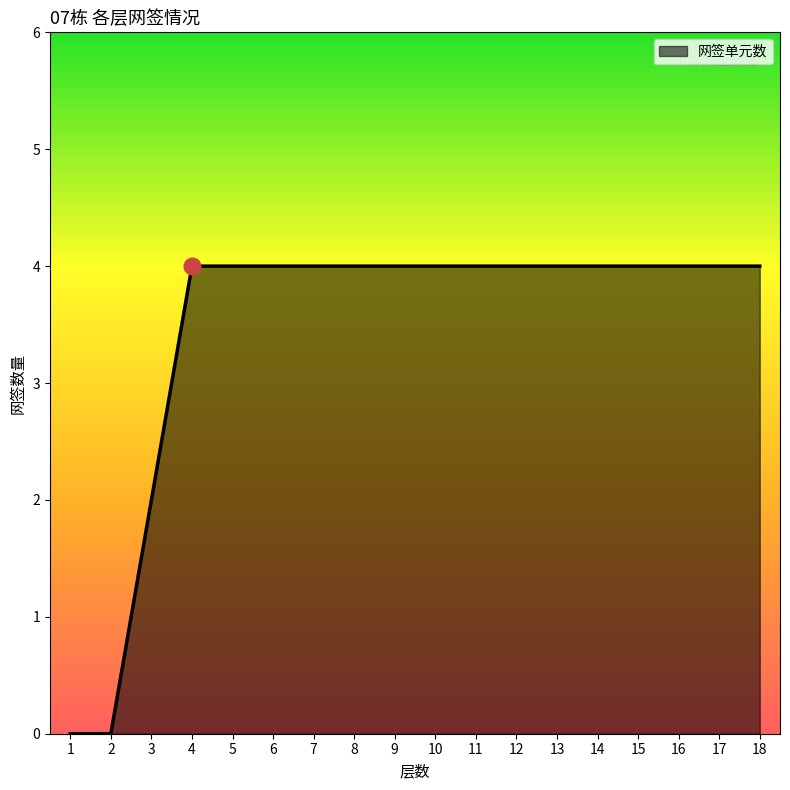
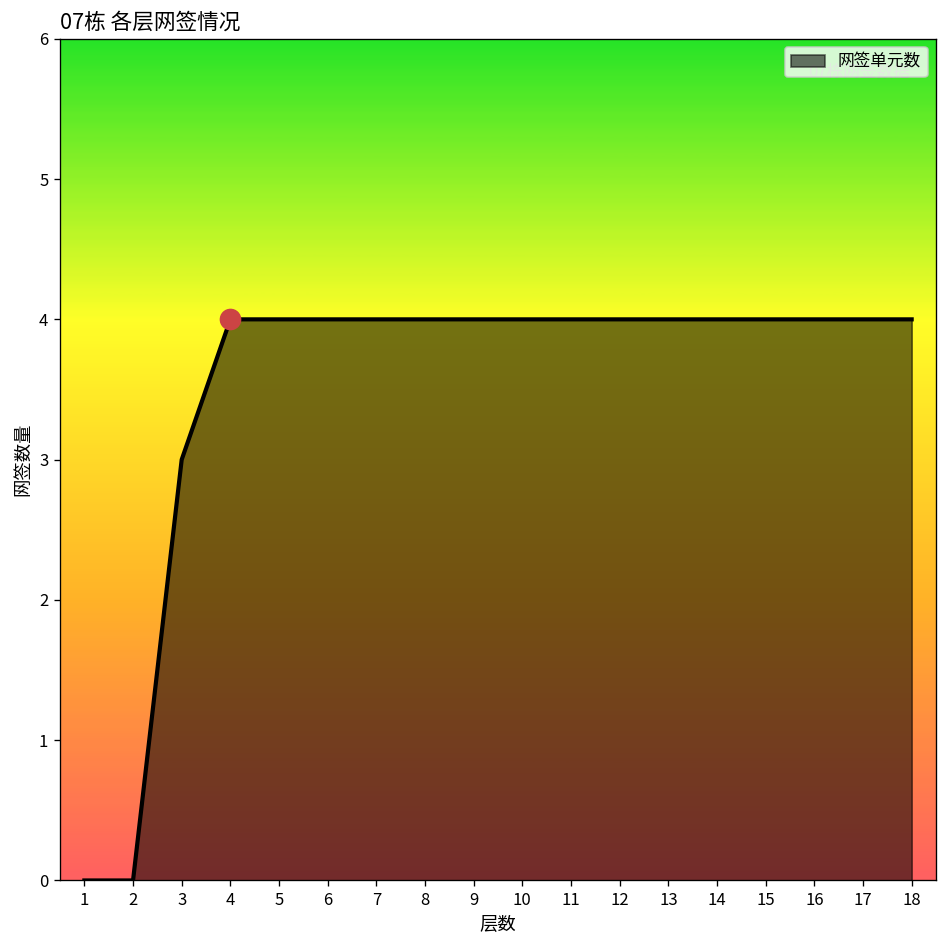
网签单元数, 3: 2 -> 3
